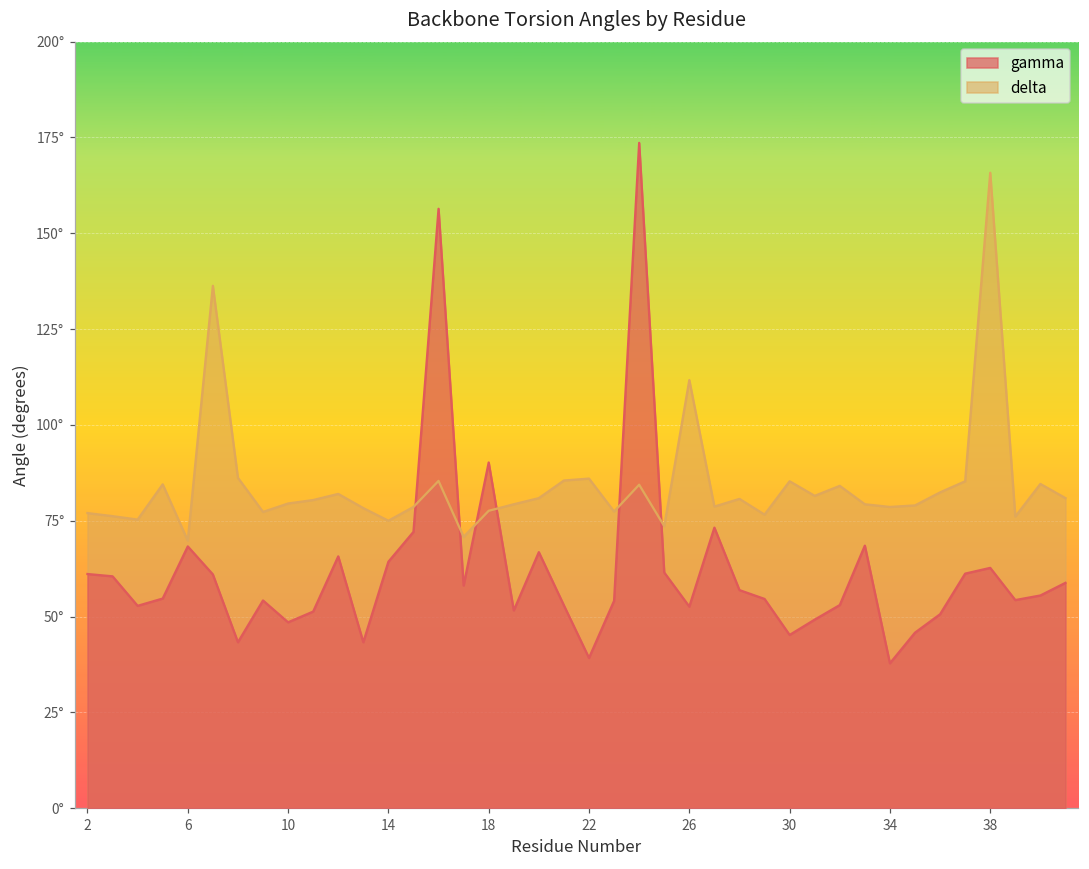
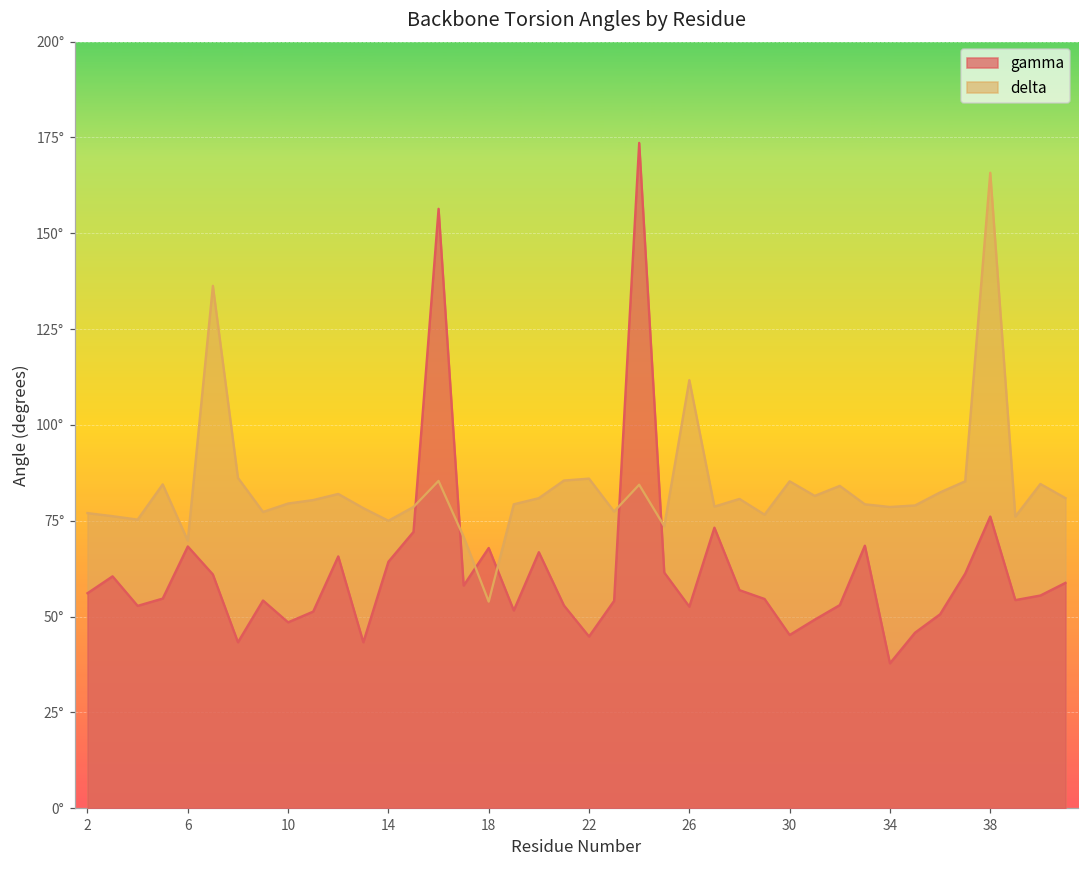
gamma, 2: 61° -> 56°
gamma, 18: 90° -> 68°
delta, 18: 78° -> 54°
gamma, 22: 39° -> 45°
gamma, 38: 63° -> 76°
